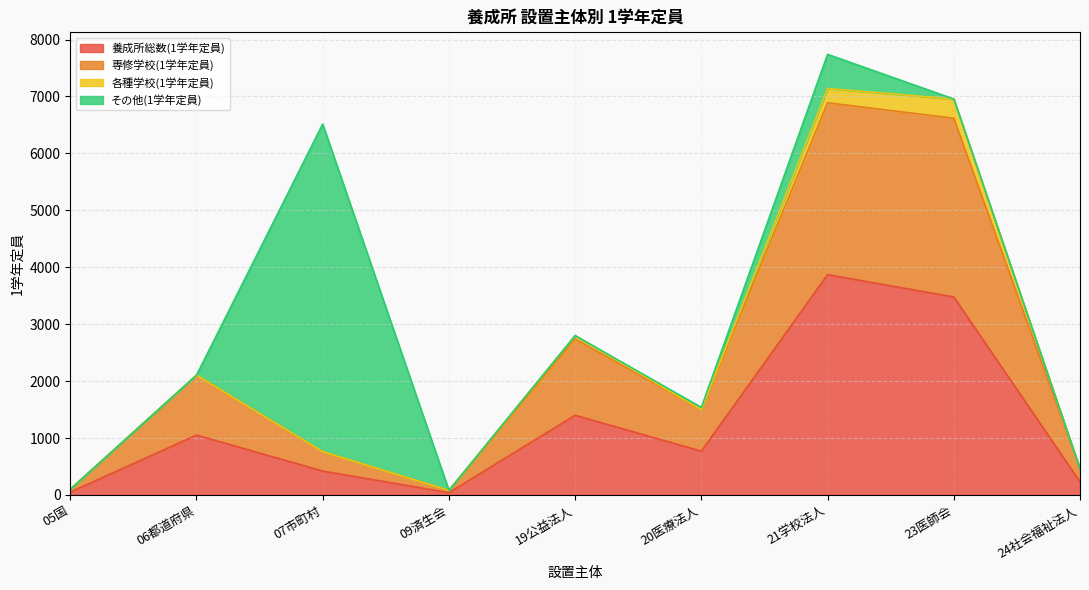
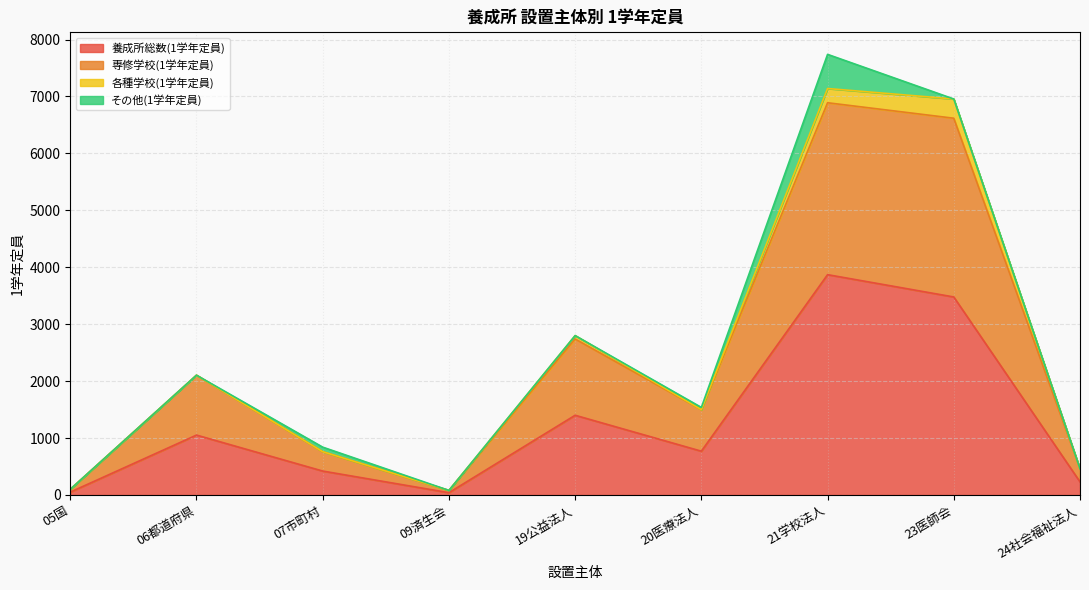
その他(1学年定員), 07市町村: 5800 -> 100
